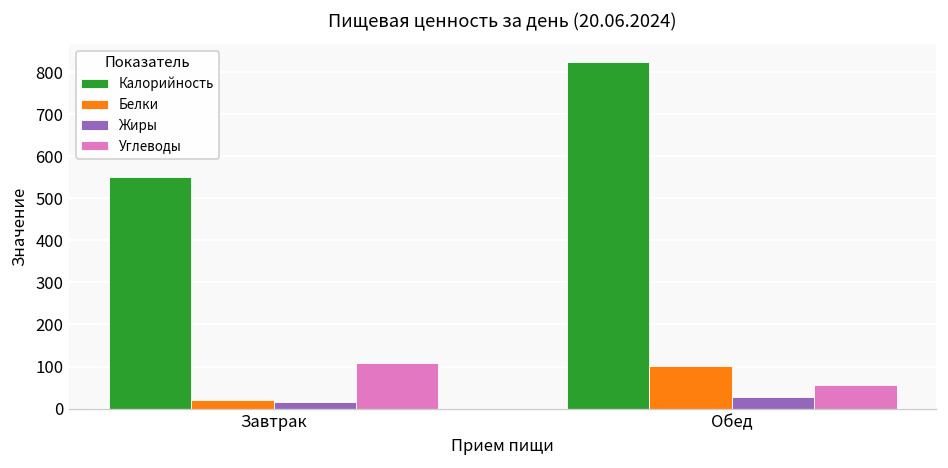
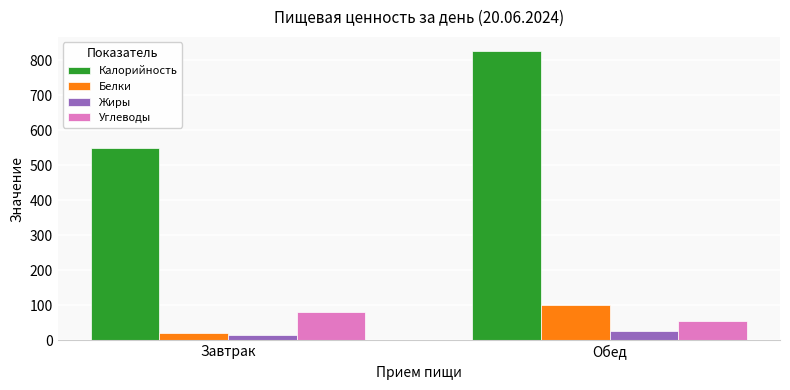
Углеводы, Завтрак: 110 -> 80
